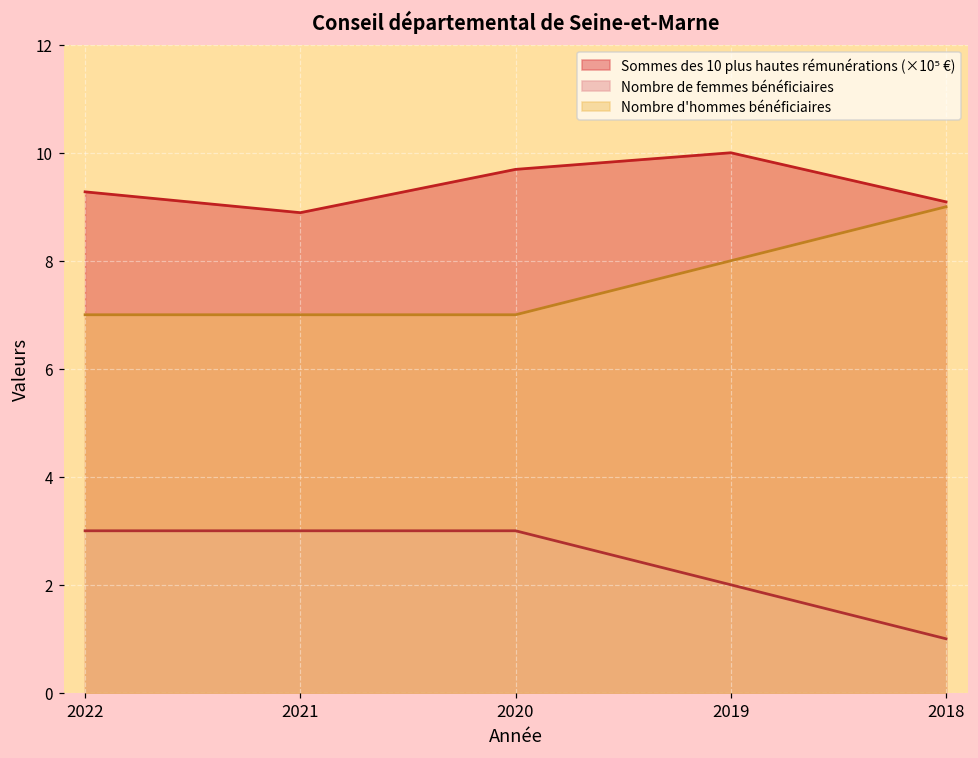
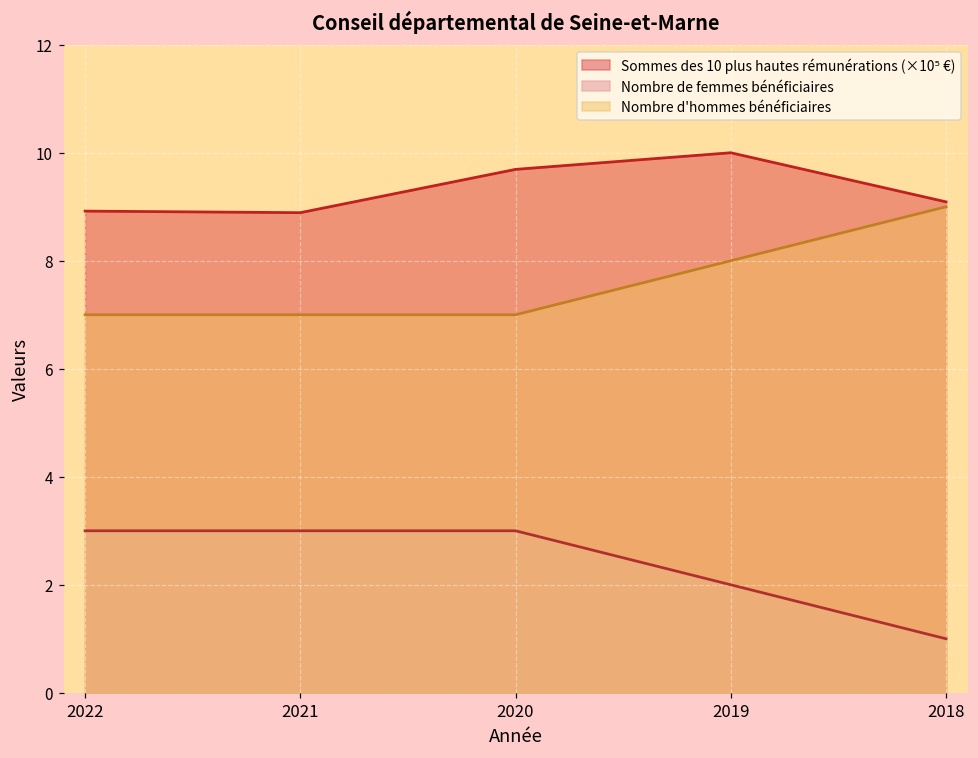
Sommes des 10 plus hautes rémunérations (×10⁵ €), 2022: 9.3 -> 8.9
